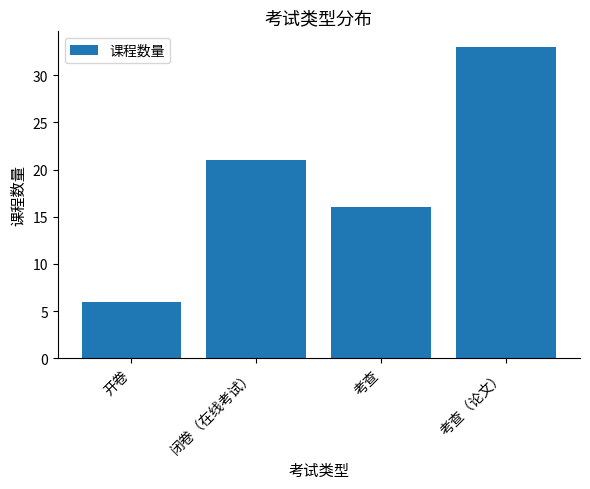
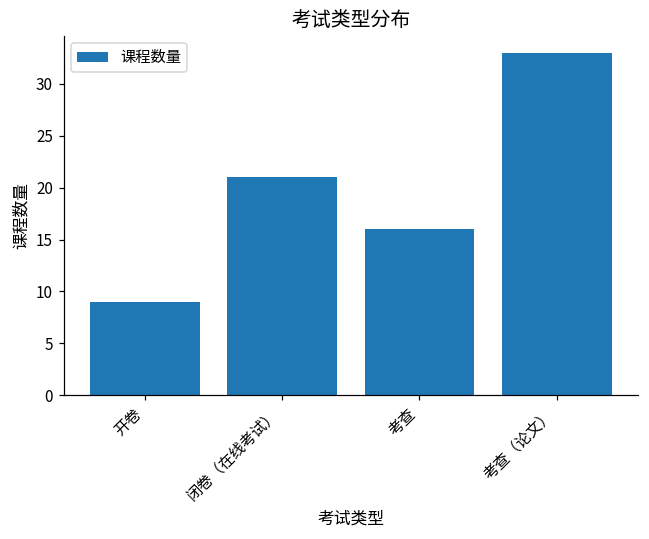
开卷: 6 -> 9
